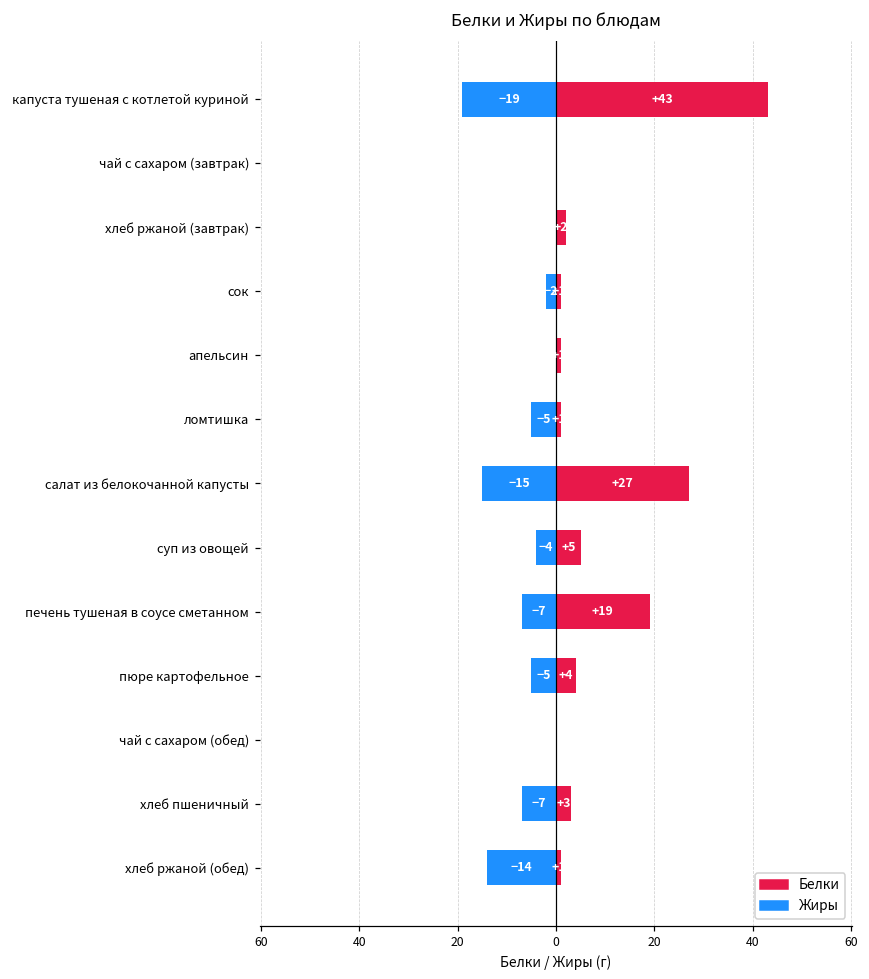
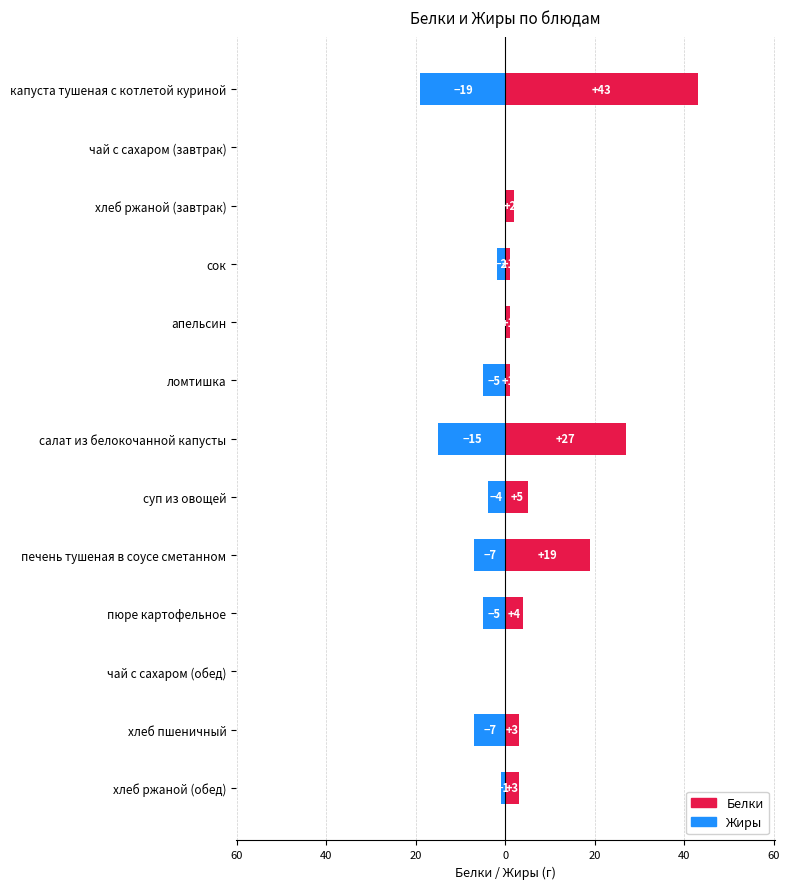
Белки, хлеб ржаной (обед): +1 -> +3
Жиры, хлеб ржаной (обед): -14 -> -1
